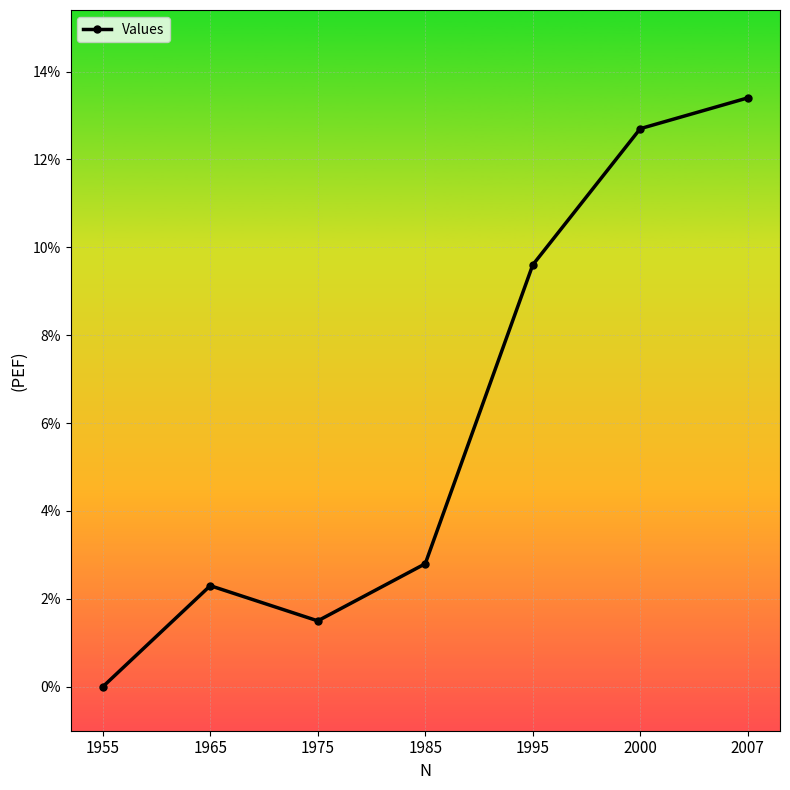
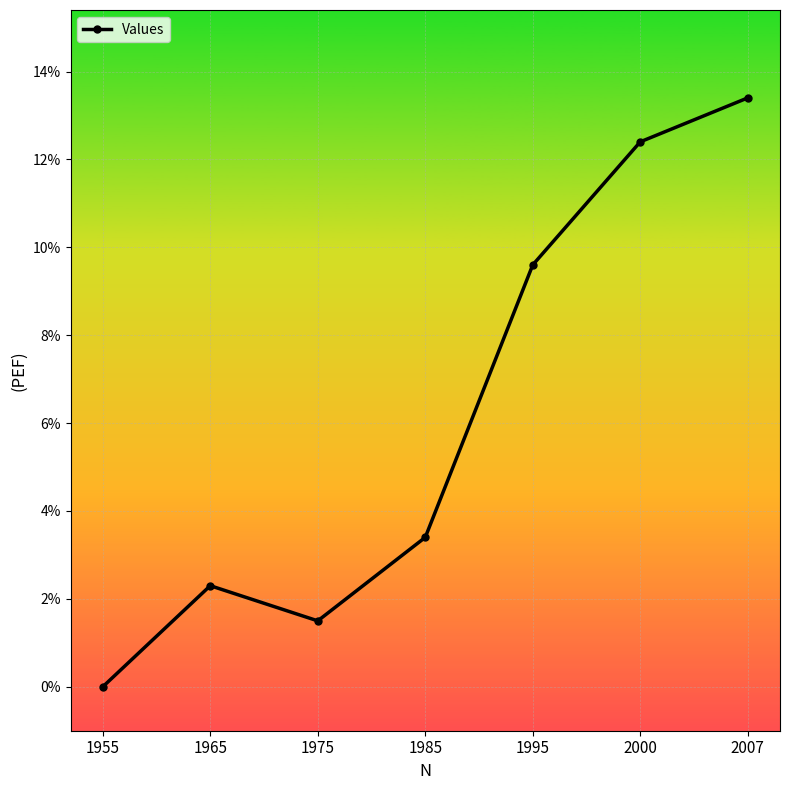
1985: 2.8% -> 3.4%
2000: 12.7% -> 12.4%
